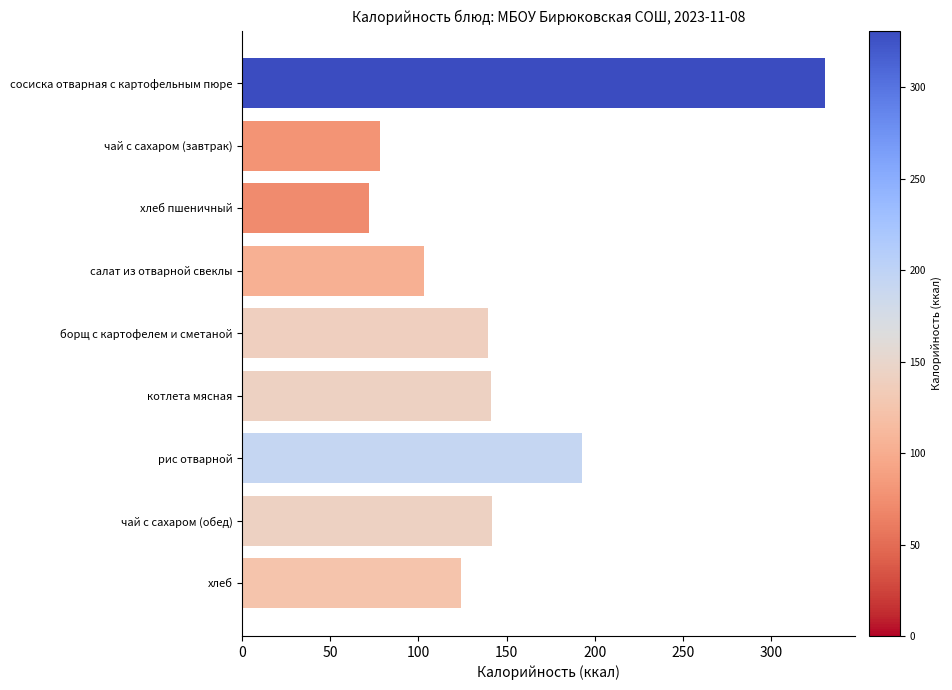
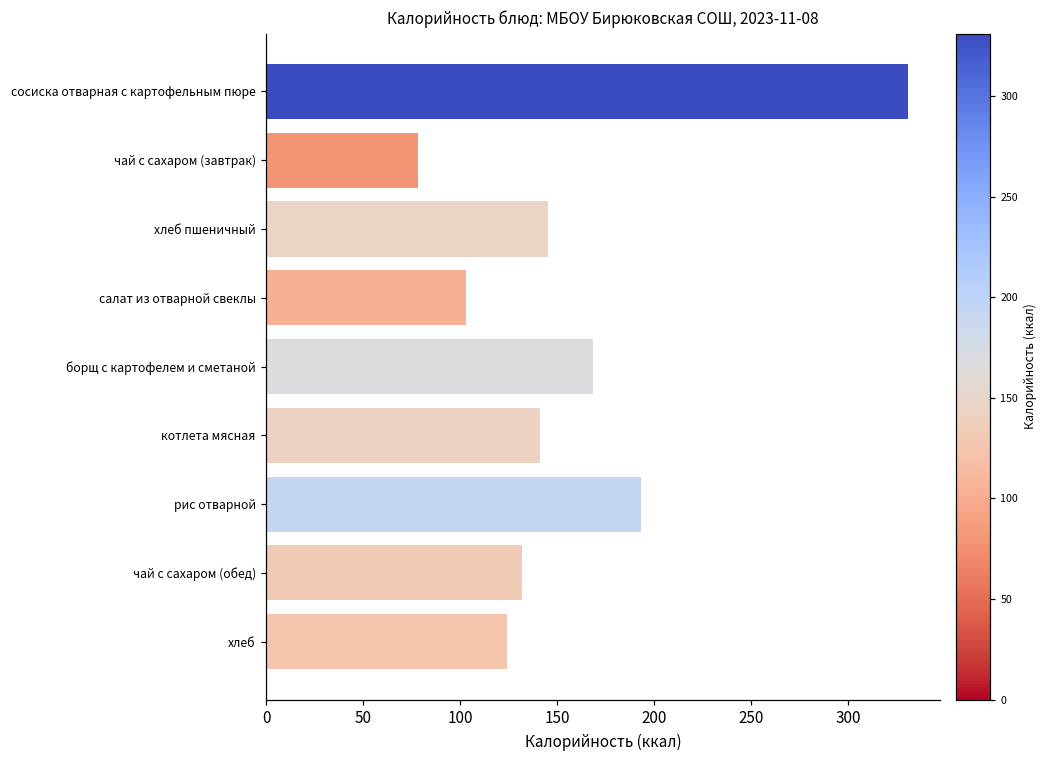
хлеб пшеничный: 72 -> 145
борщ с картофелем и сметаной: 139 -> 169
чай с сахаром (обед): 142 -> 132
